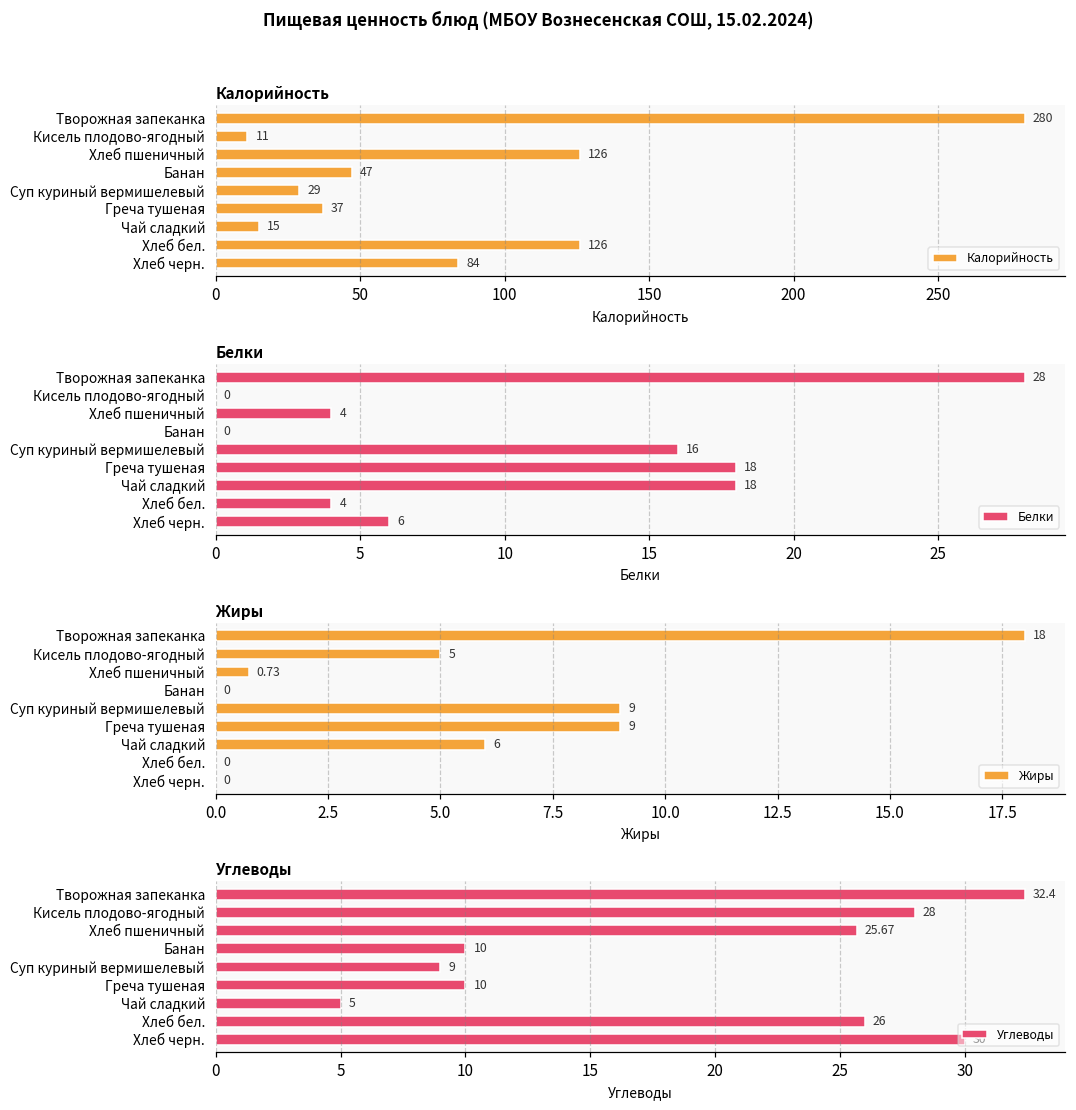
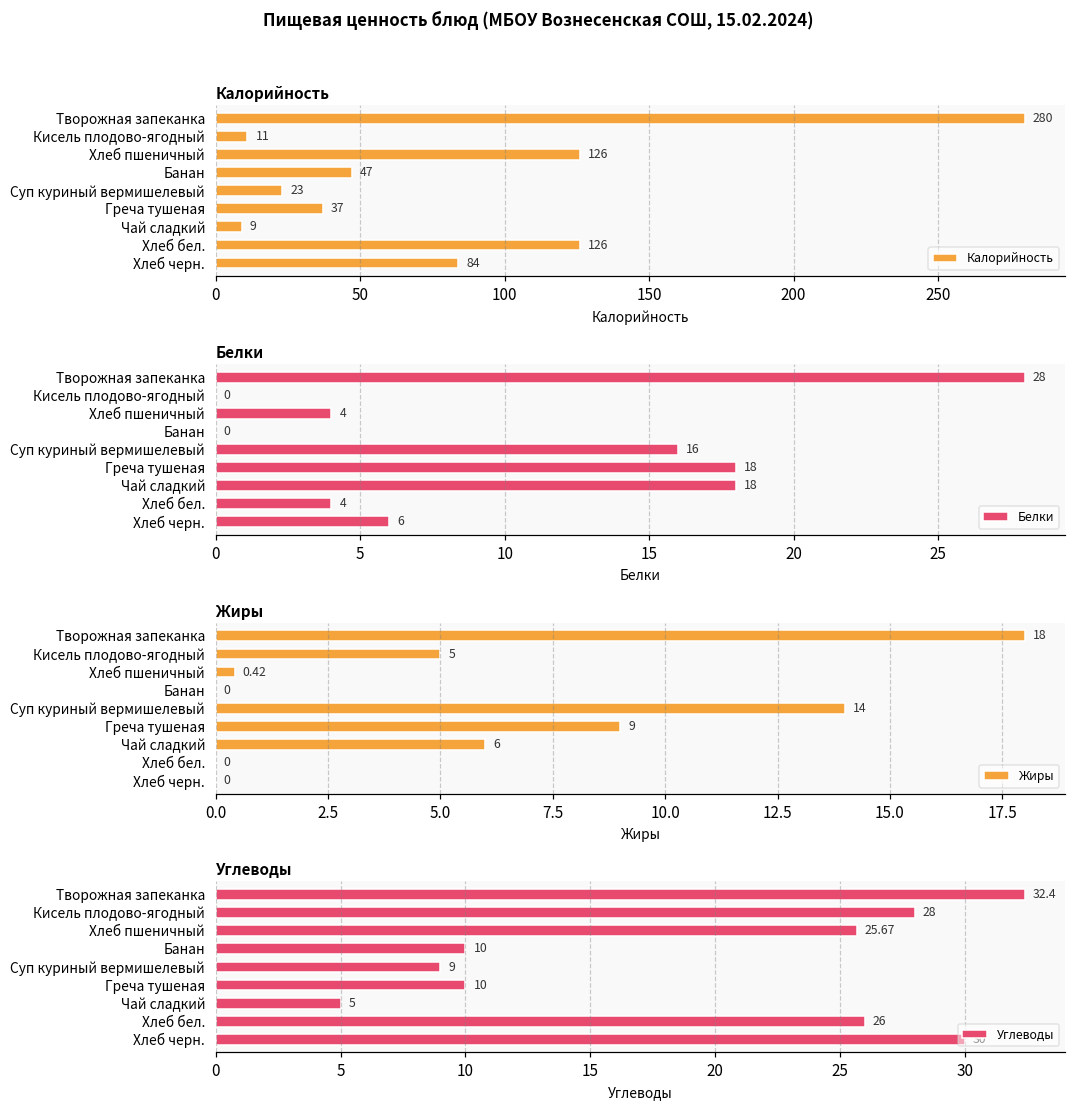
Калорийность, Суп куриный вермишелевый: 29 -> 23
Калорийность, Чай сладкий: 15 -> 9
Жиры, Хлеб пшеничный: 0.73 -> 0.42
Жиры, Суп куриный вермишелевый: 9 -> 14
